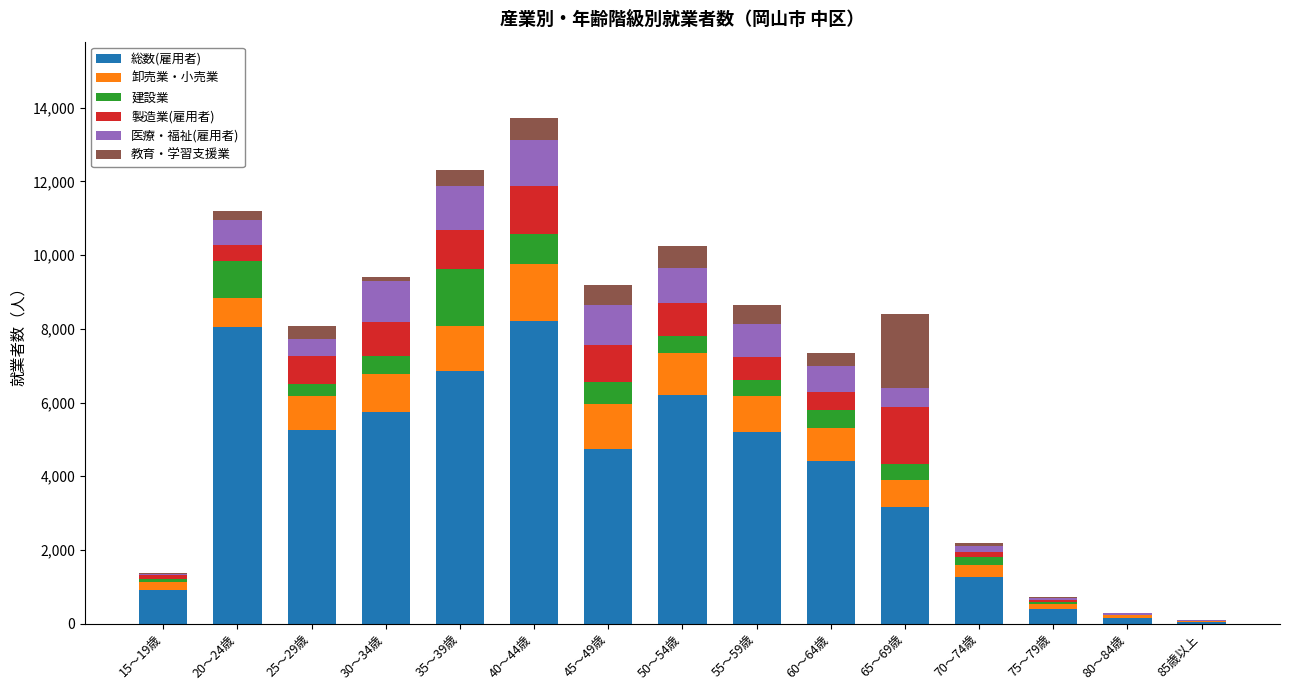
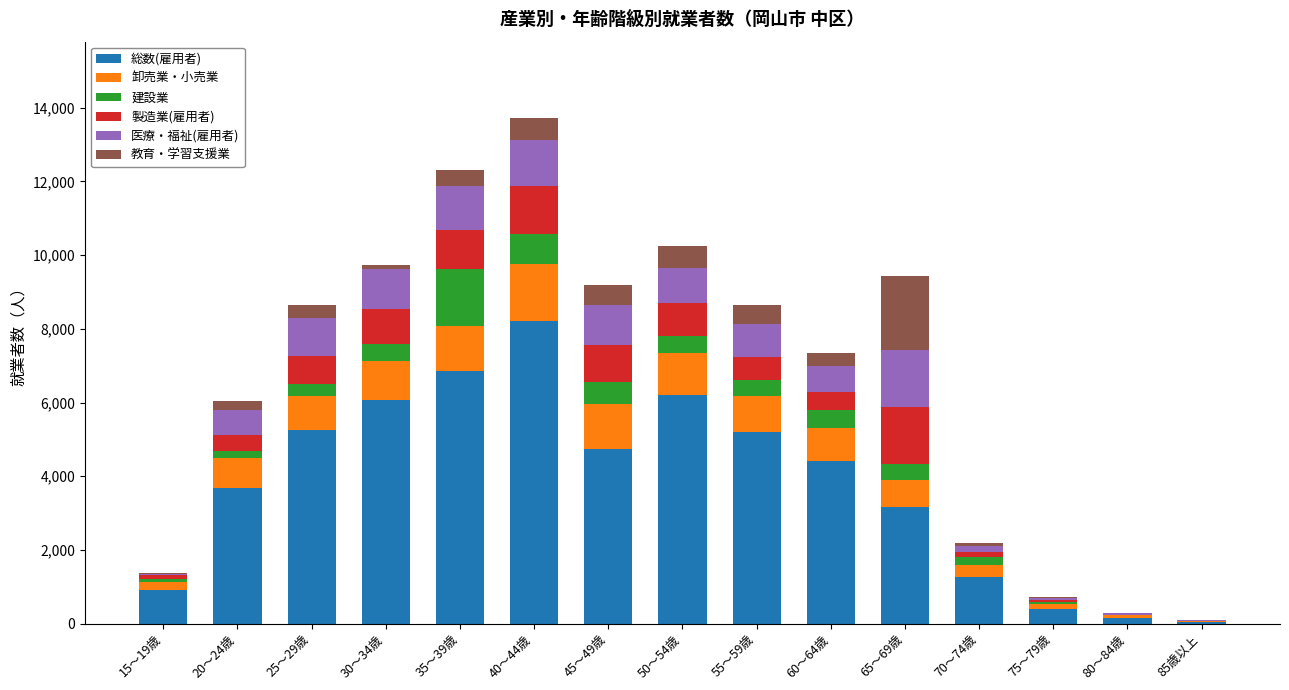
総数(雇用者), 20～24歳: 8,000 -> 3,700
建設業, 20～24歳: 1,000 -> 200
医療・福祉(雇用者), 25～29歳: 400 -> 1,000
総数(雇用者), 30～34歳: 5,700 -> 6,100
医療・福祉(雇用者), 65～69歳: 500 -> 1,500
